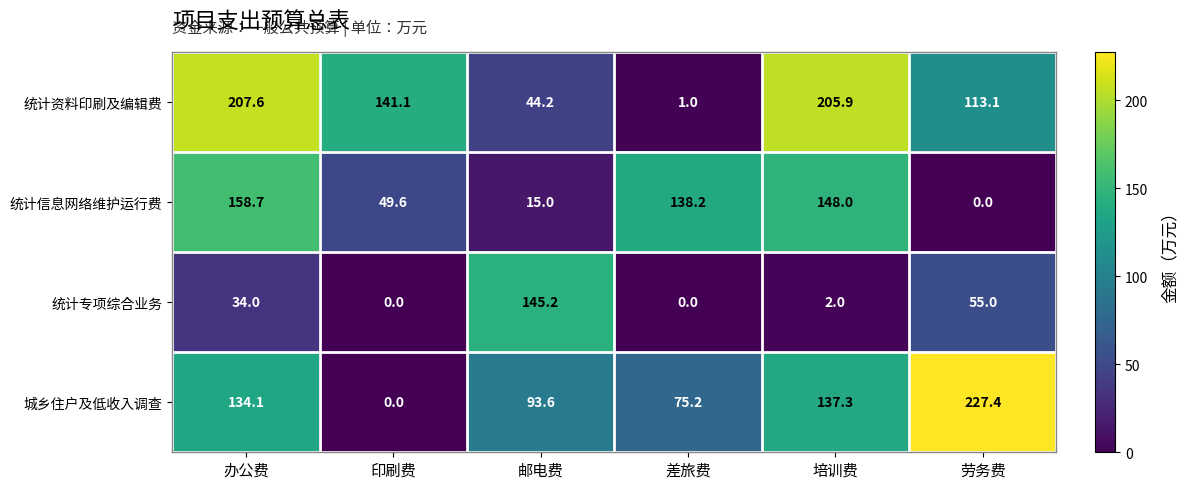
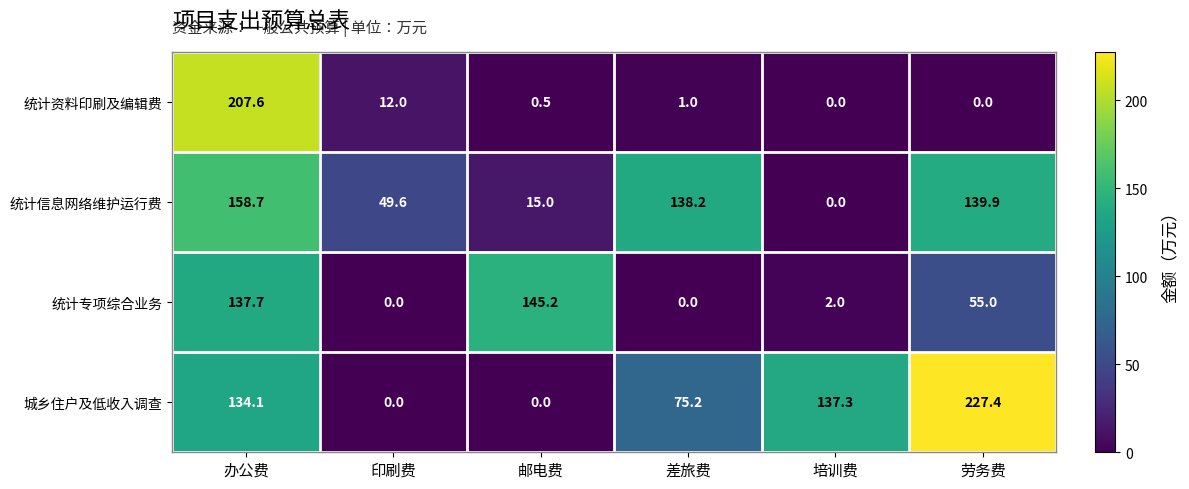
统计资料印刷及编辑费, 印刷费: 141.1 -> 12.0
统计资料印刷及编辑费, 邮电费: 44.2 -> 0.5
统计资料印刷及编辑费, 培训费: 205.9 -> 0.0
统计资料印刷及编辑费, 劳务费: 113.1 -> 0.0
统计信息网络维护运行费, 培训费: 148.0 -> 0.0
统计信息网络维护运行费, 劳务费: 0.0 -> 139.9
统计专项综合业务, 办公费: 34.0 -> 137.7
城乡住户及低收入调查, 邮电费: 93.6 -> 0.0
